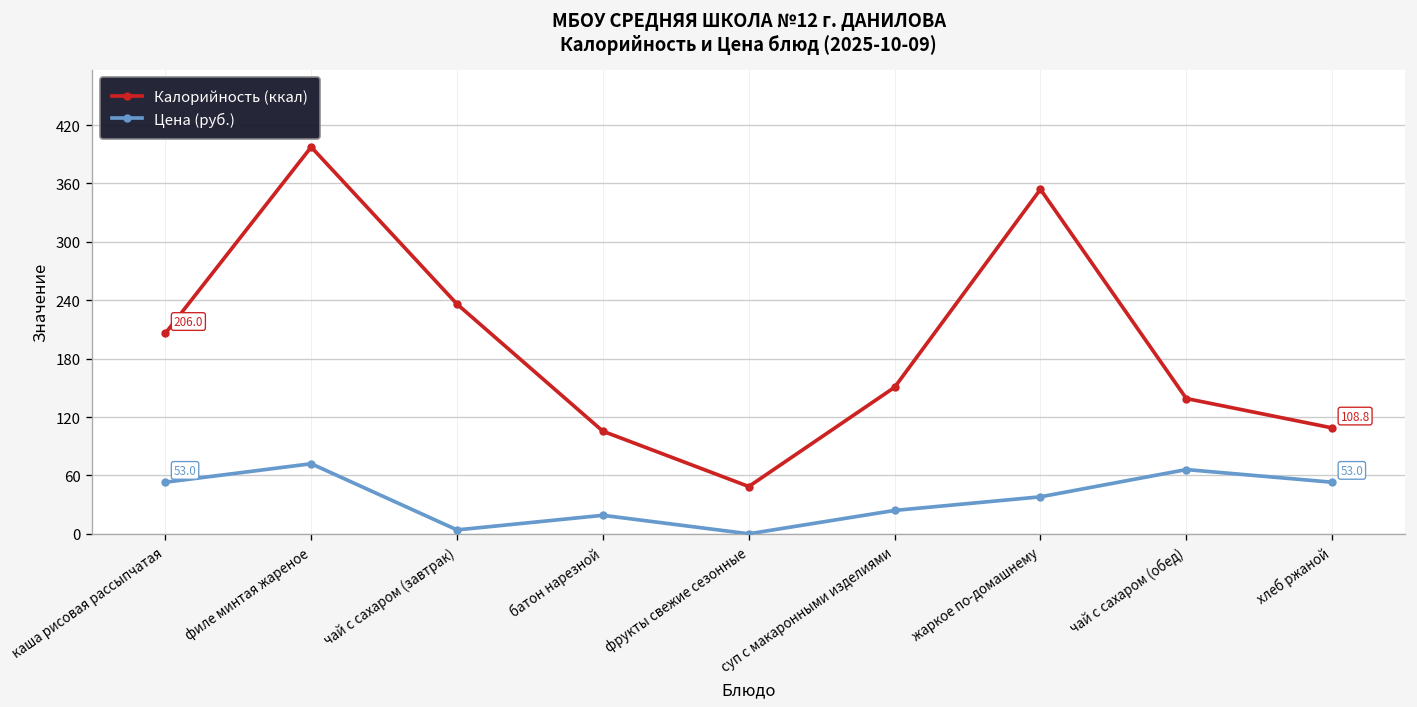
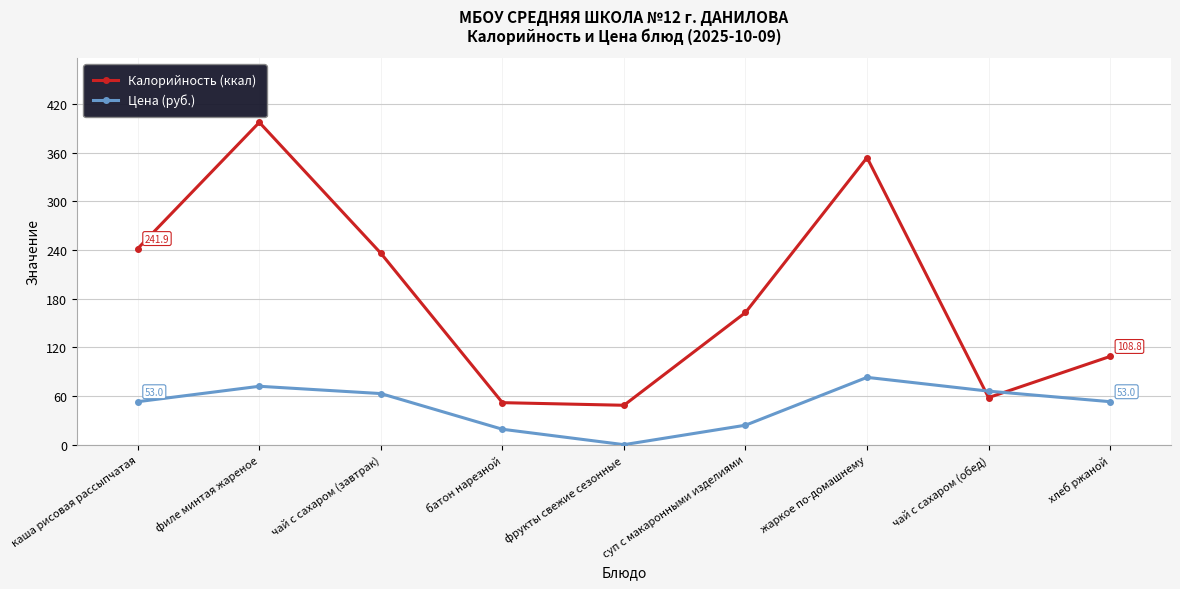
Калорийность (ккал), каша рисовая рассыпчатая: 206.0 -> 241.9
Цена (руб.), чай с сахаром (завтрак): 0 -> 60
Калорийность (ккал), батон нарезной: 110 -> 50
Калорийность (ккал), суп с макаронными изделиями: 150 -> 160
Цена (руб.), жаркое по-домашнему: 40 -> 80
Калорийность (ккал), чай с сахаром (обед): 140 -> 60
